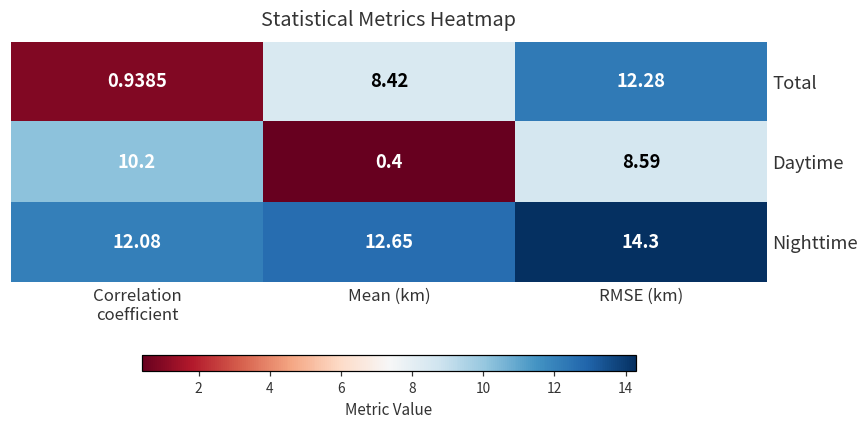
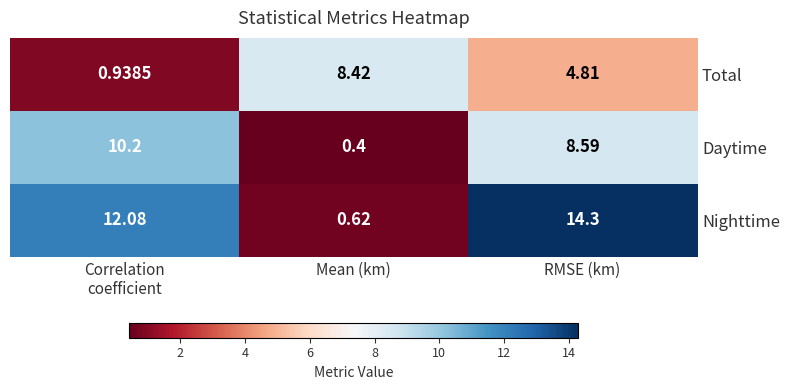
Total, RMSE (km): 12.28 -> 4.81
Nighttime, Mean (km): 12.65 -> 0.62
